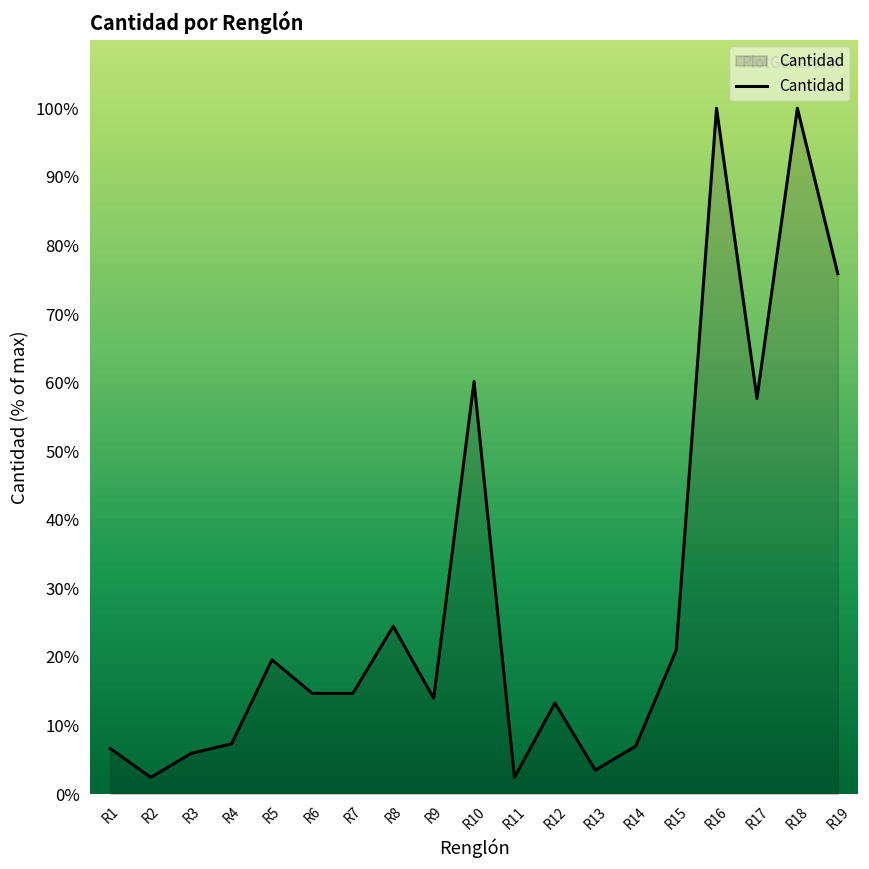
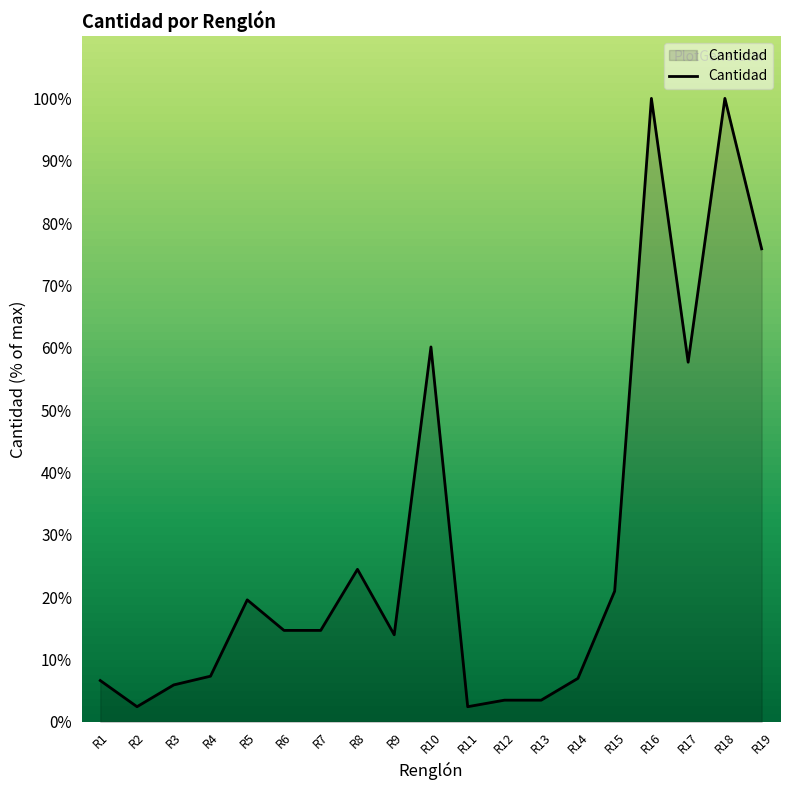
R12: 13% -> 3%
